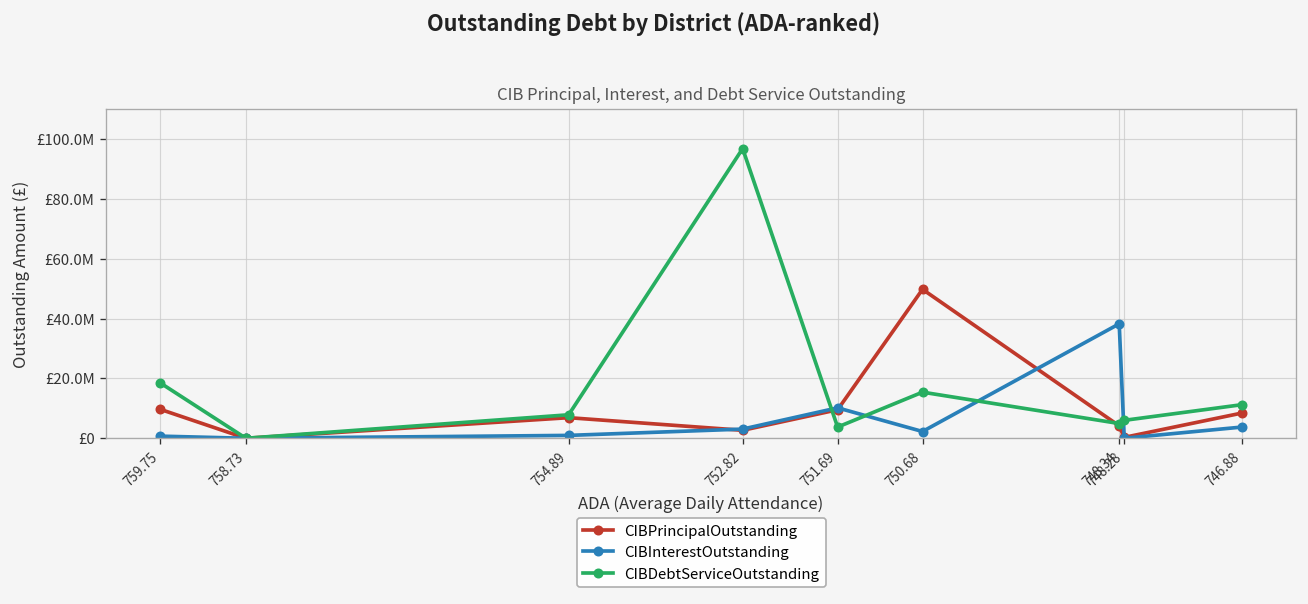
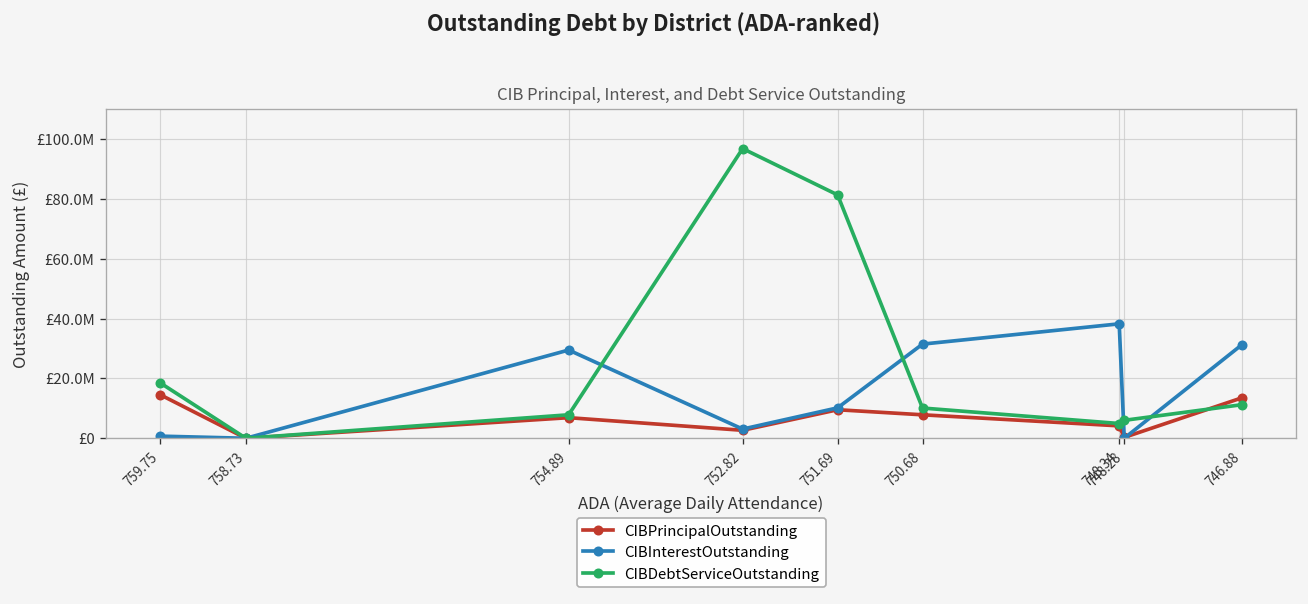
CIBPrincipalOutstanding, 759.75: £10000000 -> £15000000
CIBInterestOutstanding, 754.89: £1000000 -> £29000000
CIBDebtServiceOutstanding, 751.69: £4000000 -> £81000000
CIBPrincipalOutstanding, 750.68: £50000000 -> £8000000
CIBInterestOutstanding, 750.68: £2000000 -> £31000000
CIBDebtServiceOutstanding, 750.68: £15000000 -> £10000000
CIBPrincipalOutstanding, 746.88: £8000000 -> £14000000
CIBInterestOutstanding, 746.88: £4000000 -> £31000000
